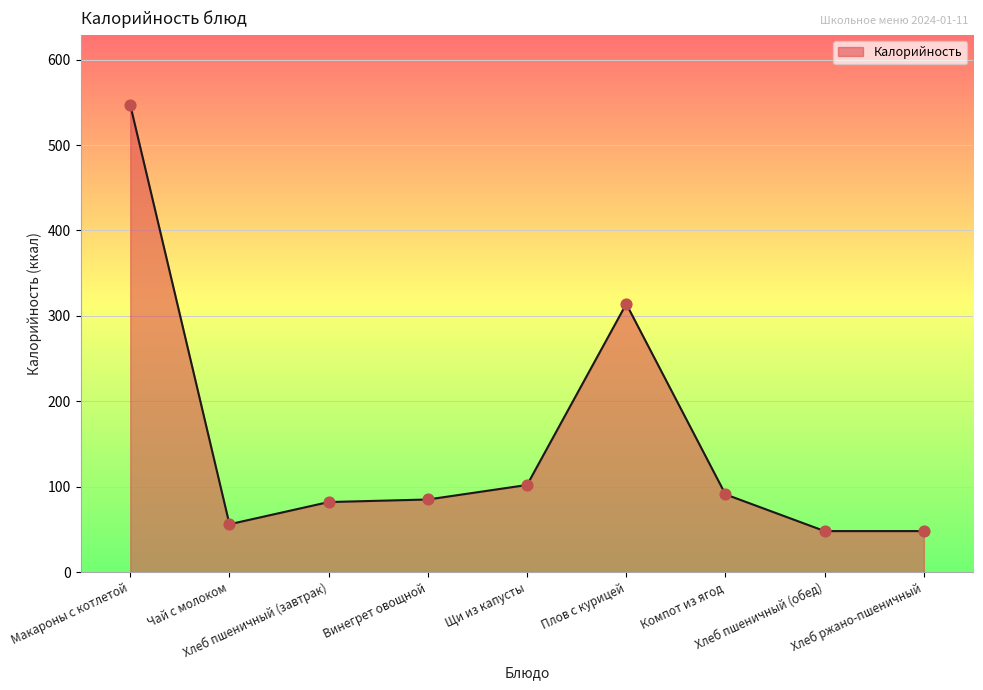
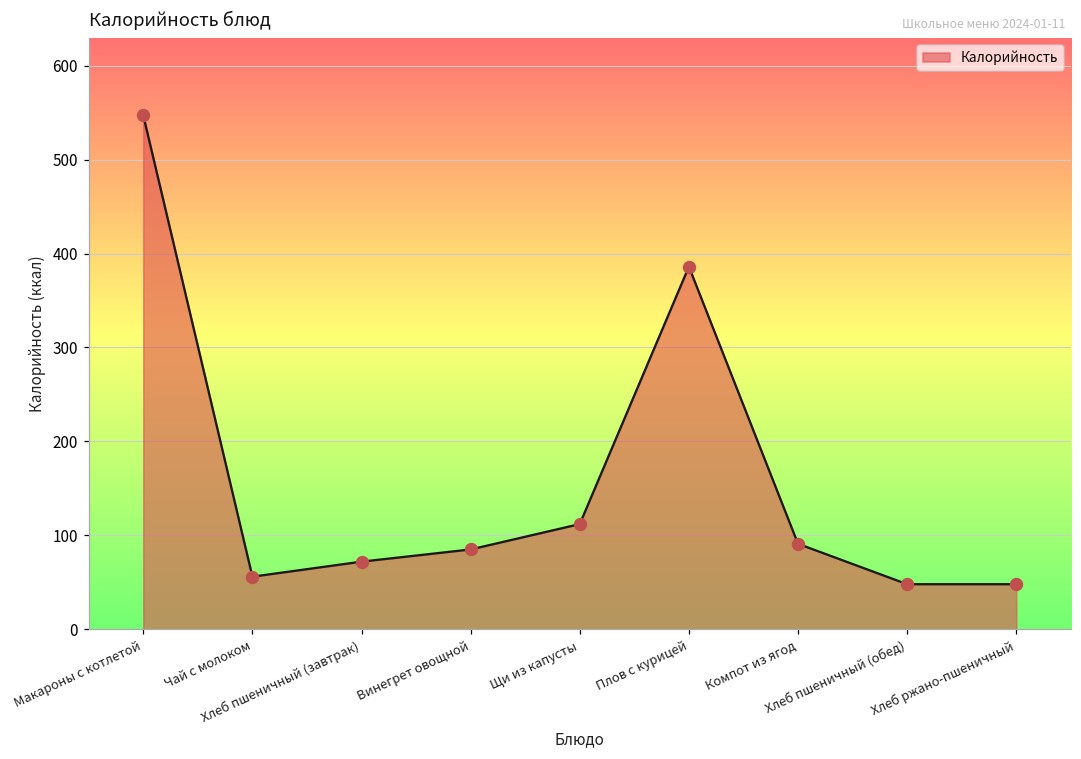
Хлеб пшеничный (завтрак): 80 -> 70
Щи из капусты: 100 -> 110
Плов с курицей: 310 -> 390
